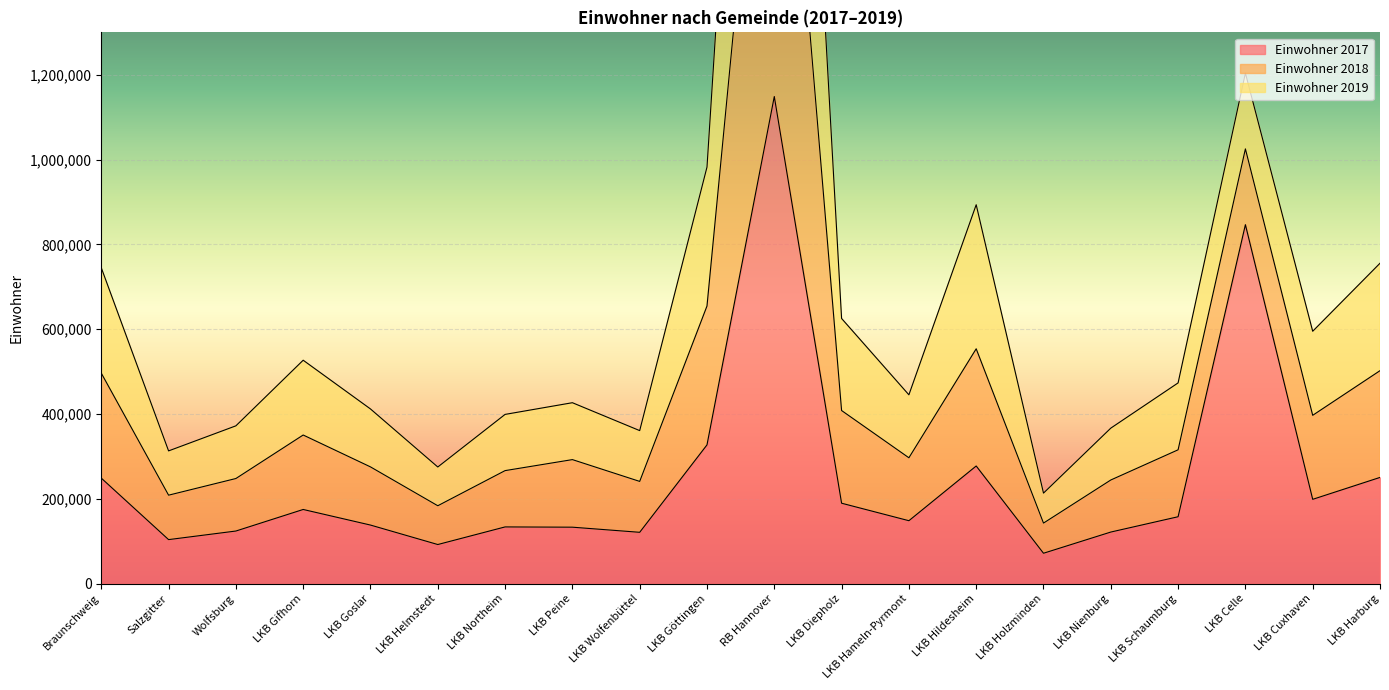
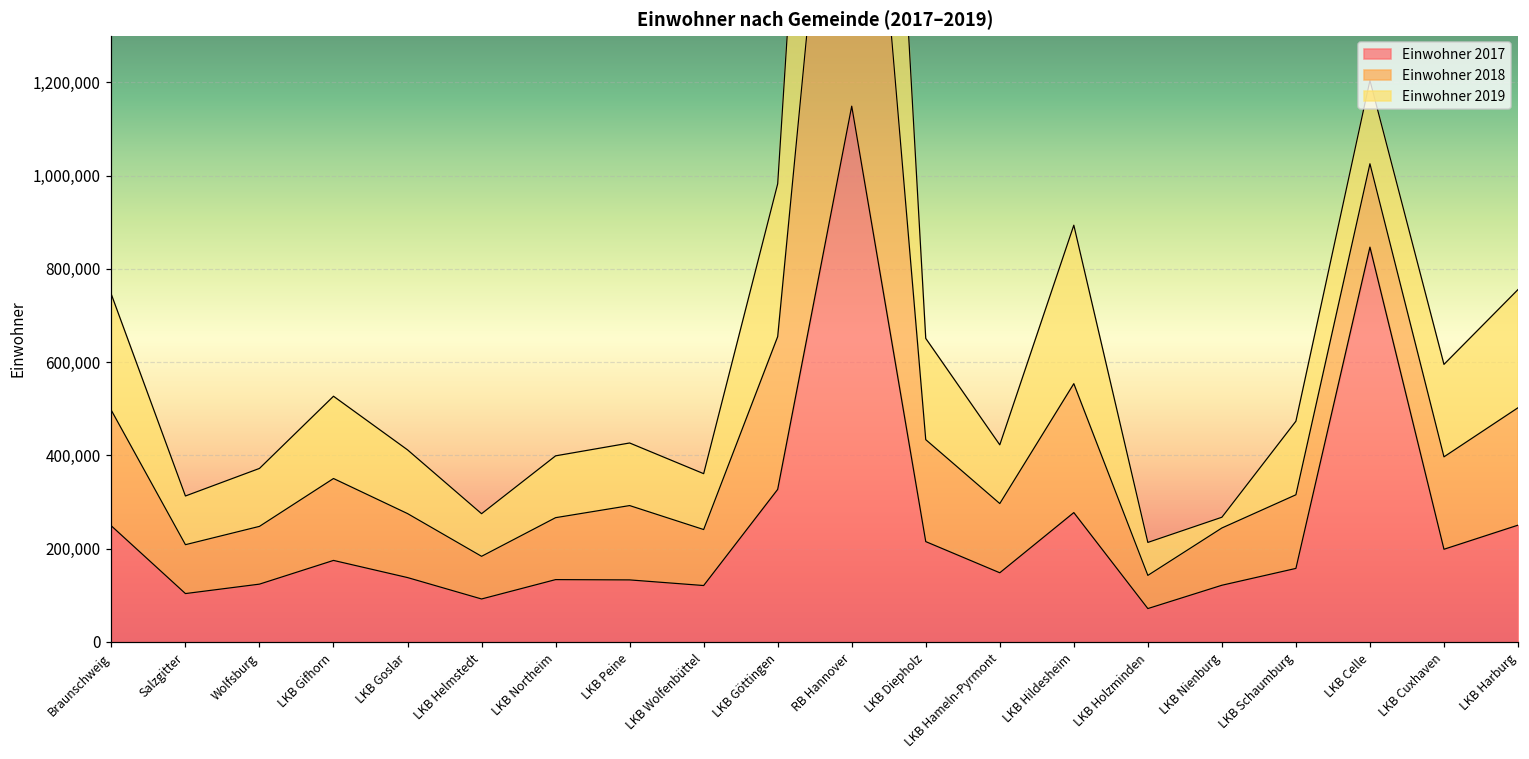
Einwohner 2017, LKB Diepholz: 190,000 -> 220,000
Einwohner 2019, LKB Hameln-Pyrmont: 150,000 -> 130,000
Einwohner 2019, LKB Nienburg: 120,000 -> 20,000
